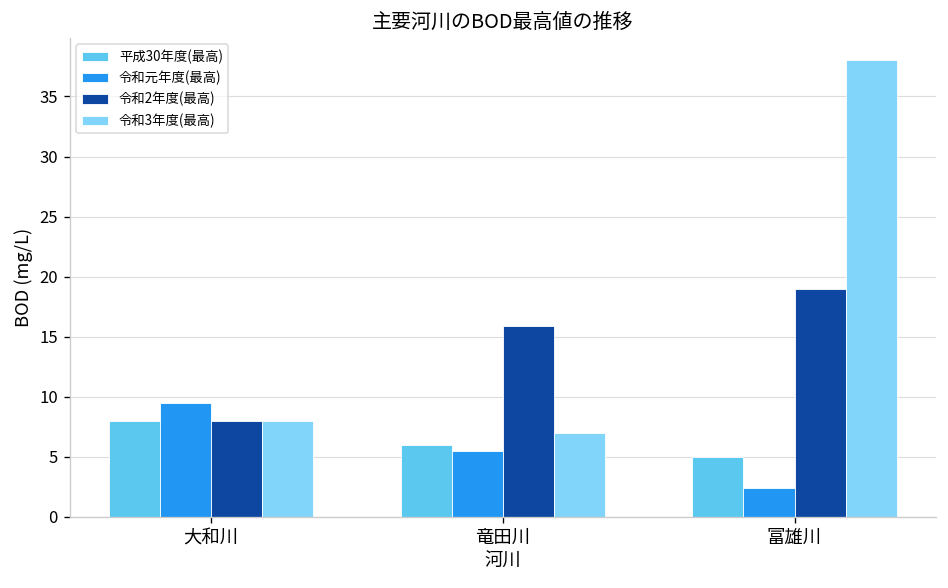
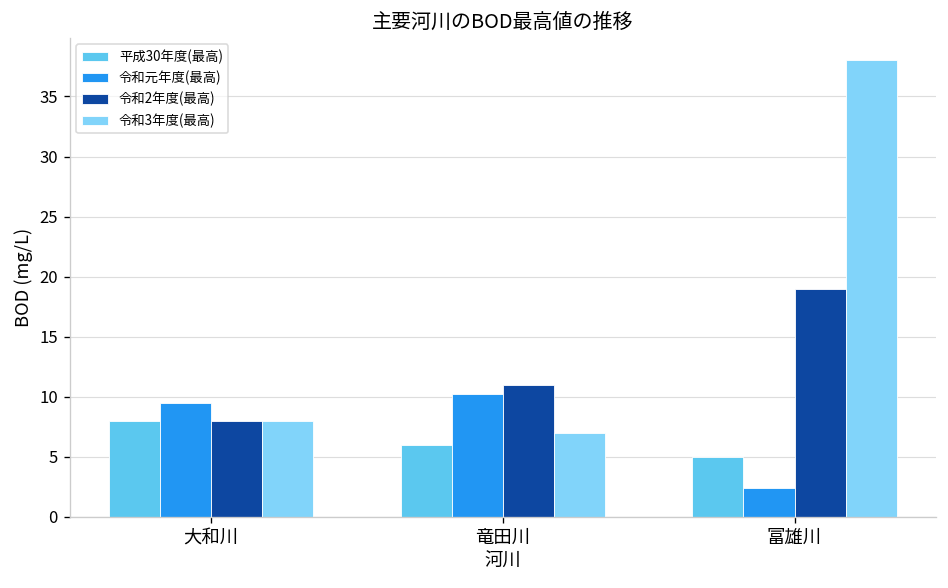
令和元年度(最高), 竜田川: 5.5 -> 10.2
令和2年度(最高), 竜田川: 15.9 -> 11.0
